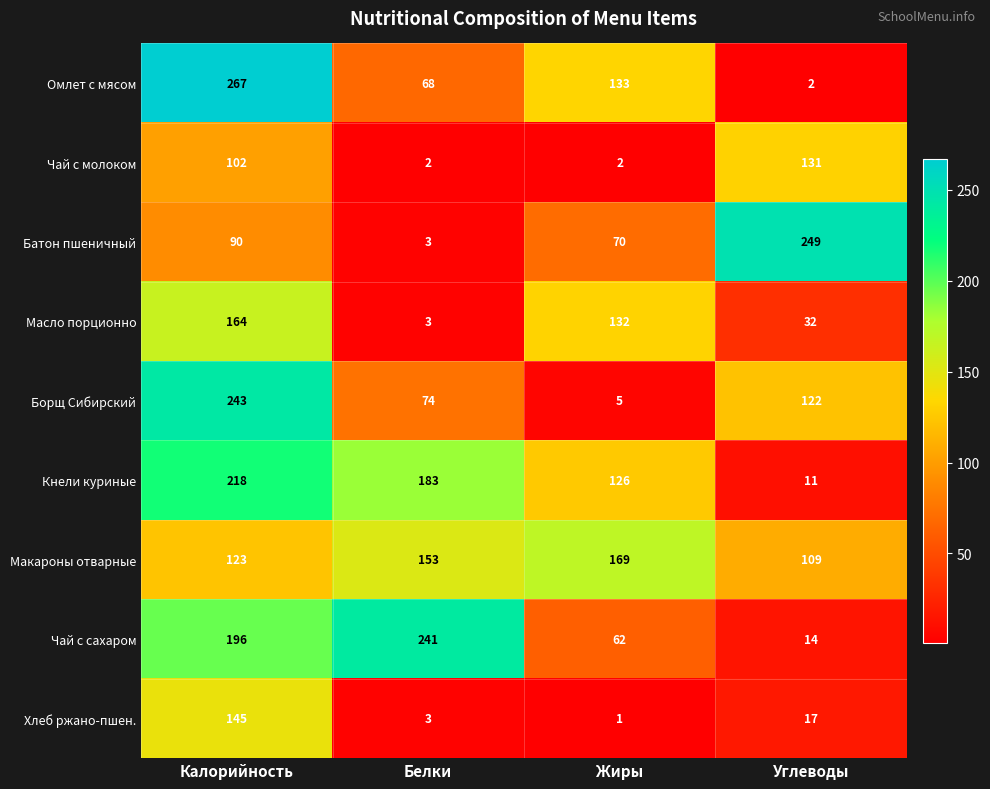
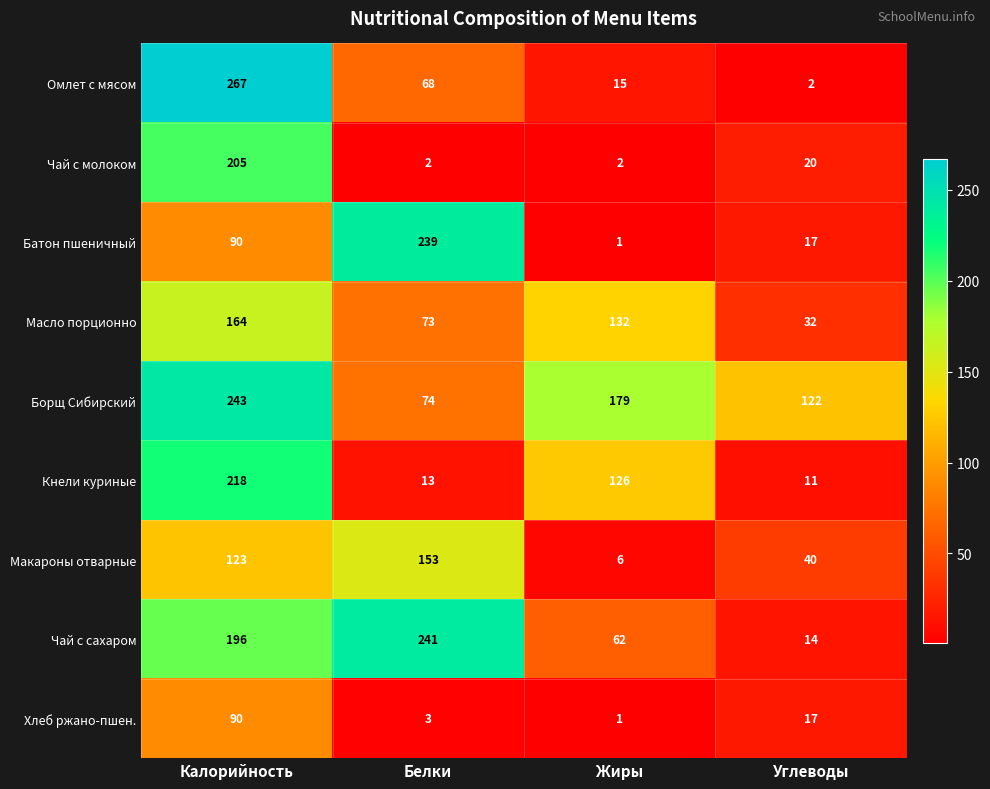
Омлет с мясом, Жиры: 133 -> 15
Чай с молоком, Калорийность: 102 -> 205
Чай с молоком, Углеводы: 131 -> 20
Батон пшеничный, Белки: 3 -> 239
Батон пшеничный, Жиры: 70 -> 1
Батон пшеничный, Углеводы: 249 -> 17
Масло порционно, Белки: 3 -> 73
Борщ Сибирский, Жиры: 5 -> 179
Кнели куриные, Белки: 183 -> 13
Макароны отварные, Жиры: 169 -> 6
Макароны отварные, Углеводы: 109 -> 40
Хлеб ржано-пшен., Калорийность: 145 -> 90
